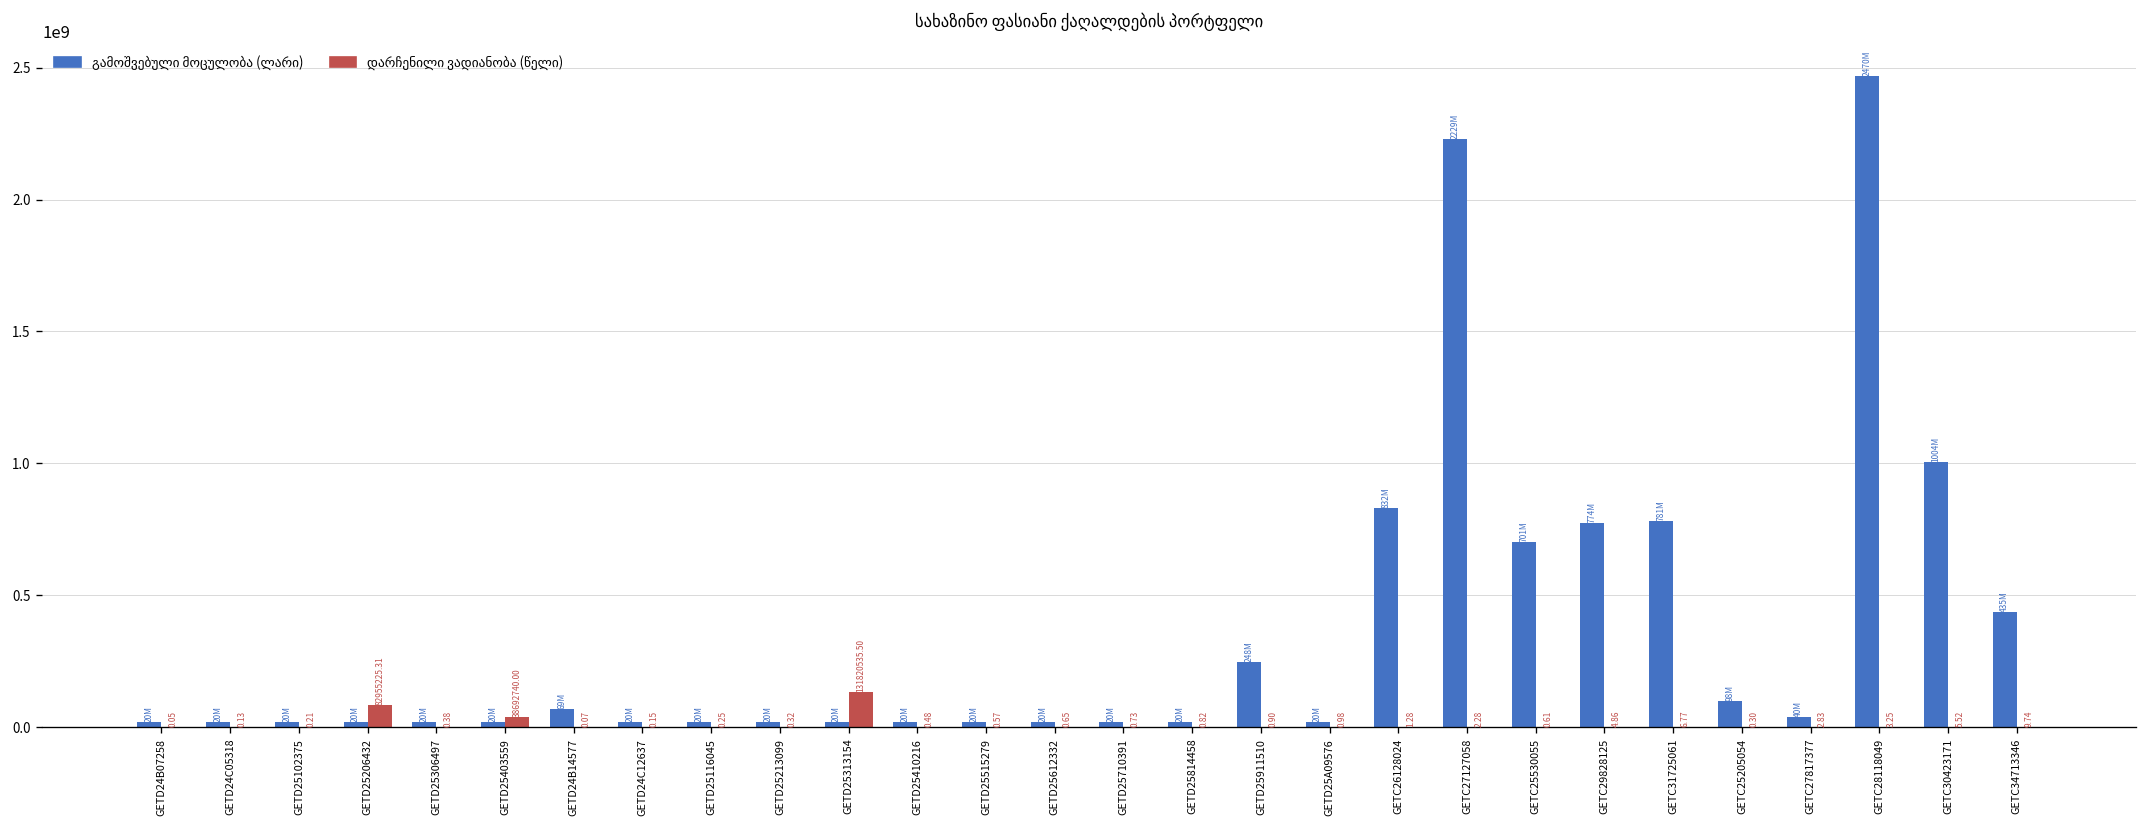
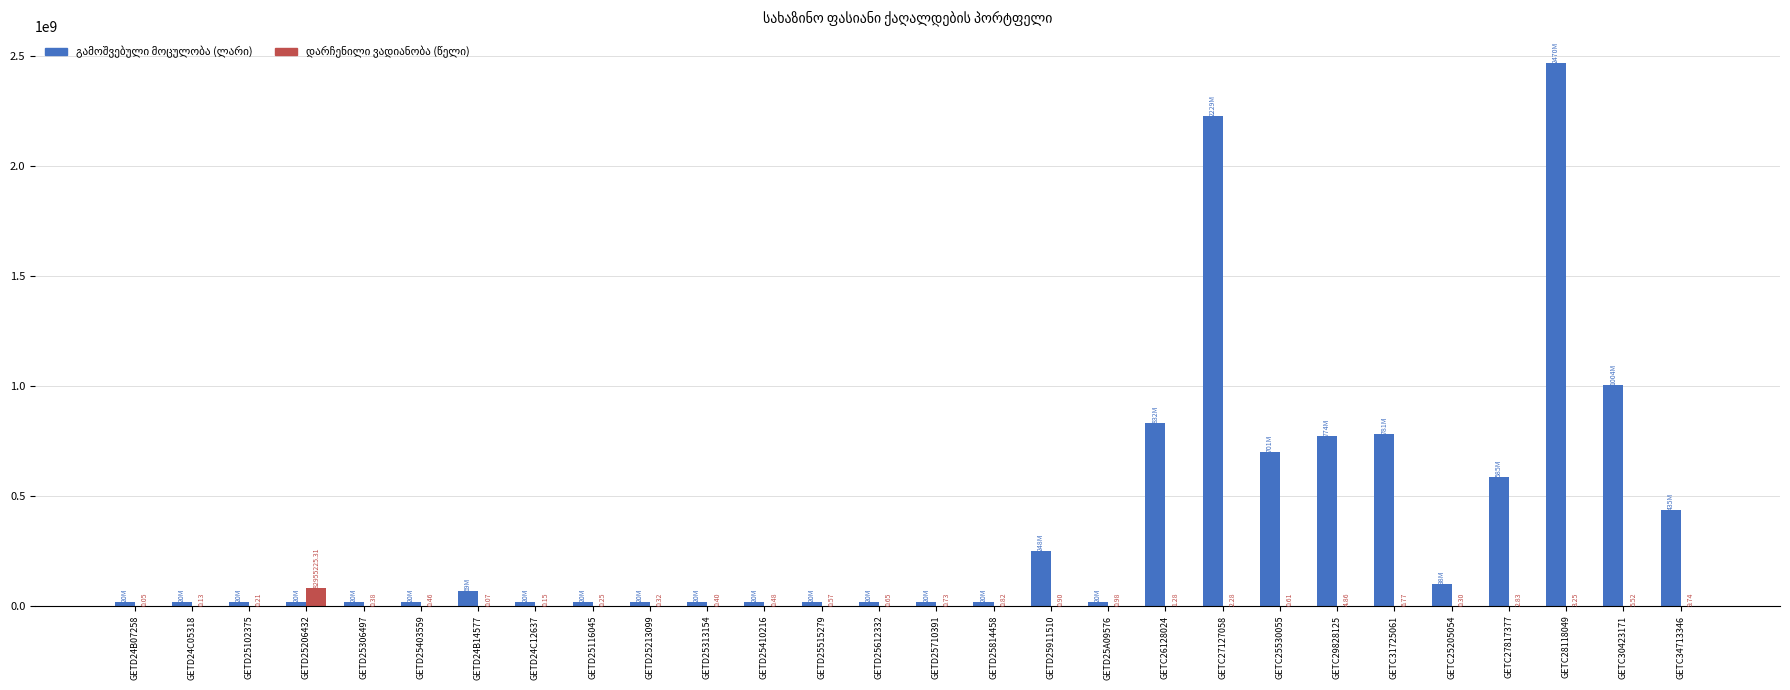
დარჩენილი ვადიანობა (წელი), GETD25403559: 38692740.00 -> 0.46
დარჩენილი ვადიანობა (წელი), GETD25313154: 131820535.50 -> 0.40
გამოშვებული მოცულობა (ლარი), GETC27817377: 40M -> 585M
